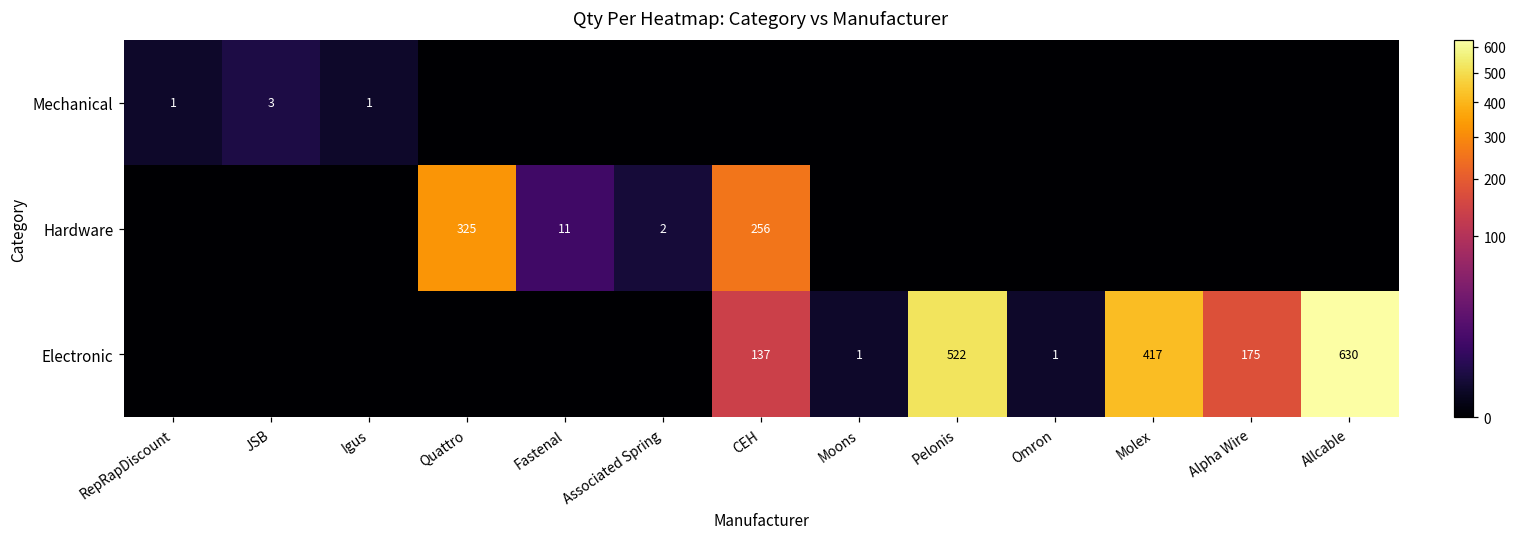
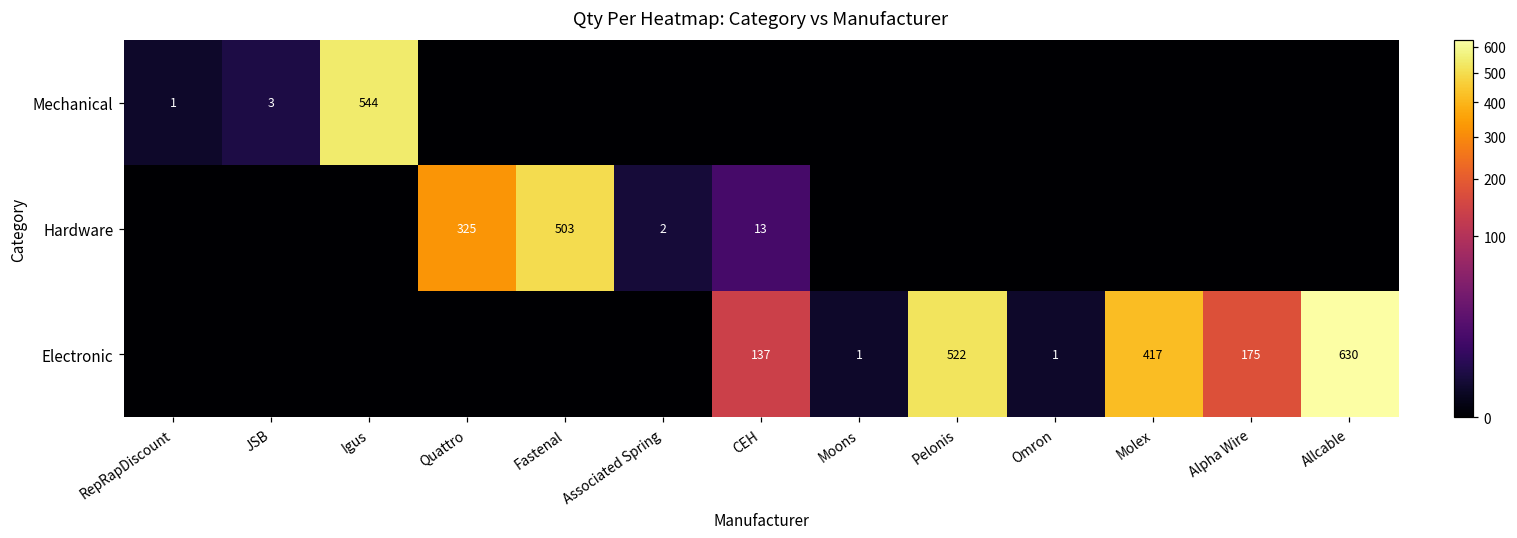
Mechanical, Igus: 1 -> 544
Hardware, Fastenal: 11 -> 503
Hardware, CEH: 256 -> 13
